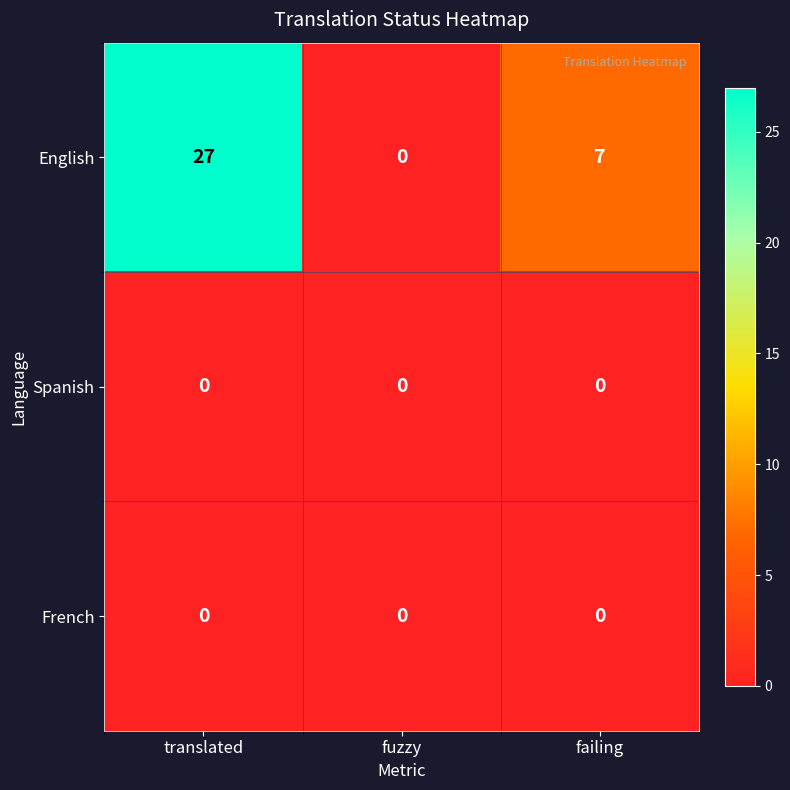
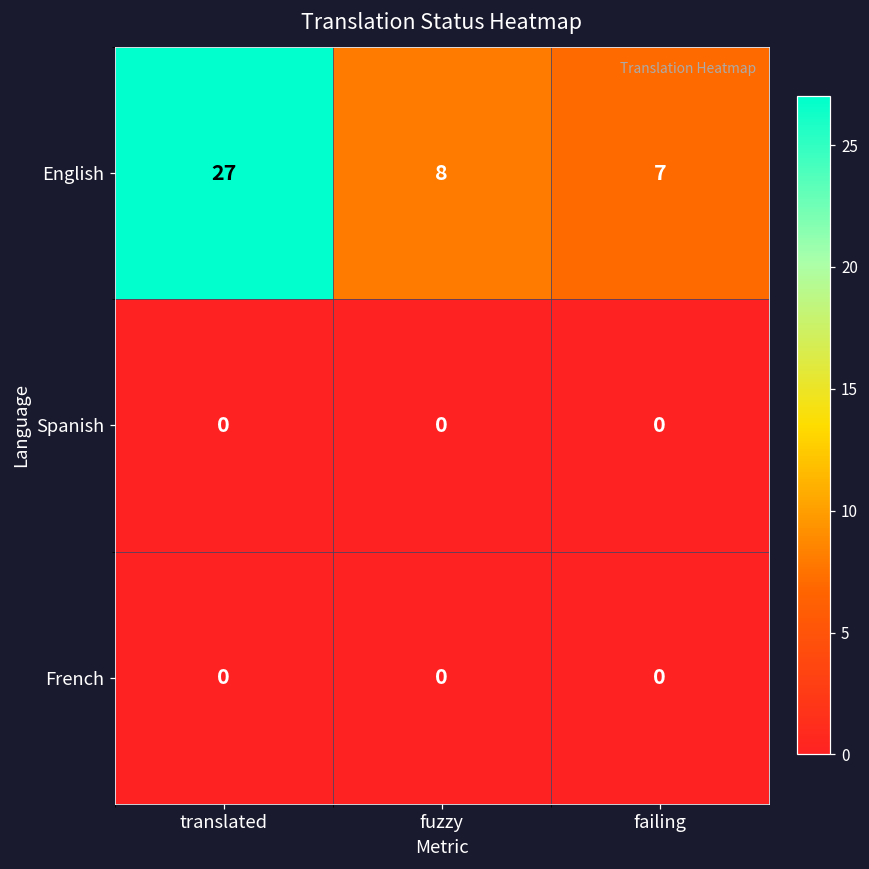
English, fuzzy: 0 -> 8
